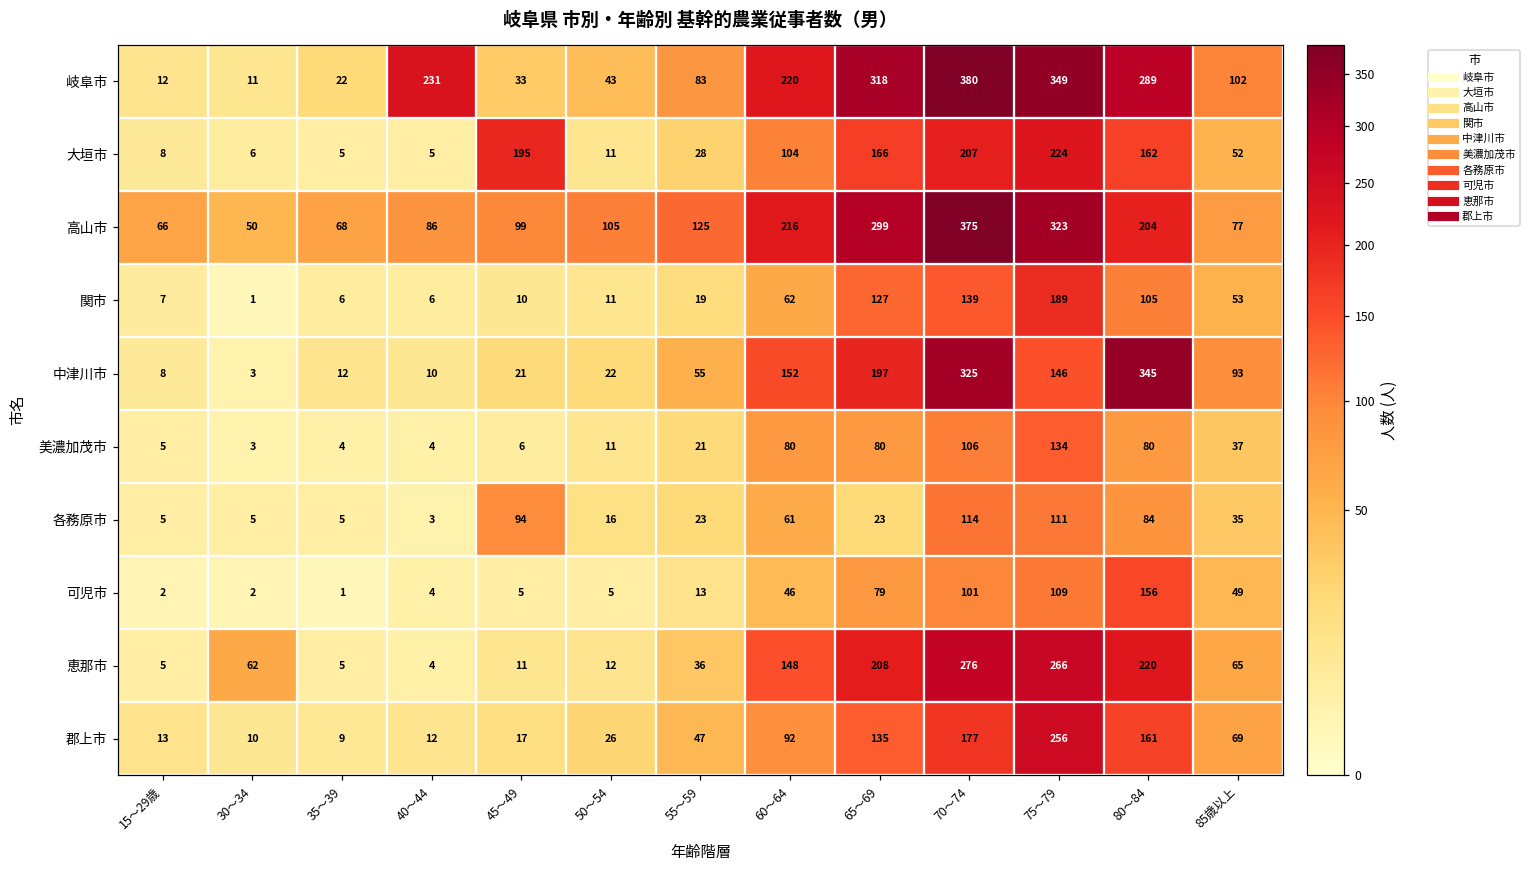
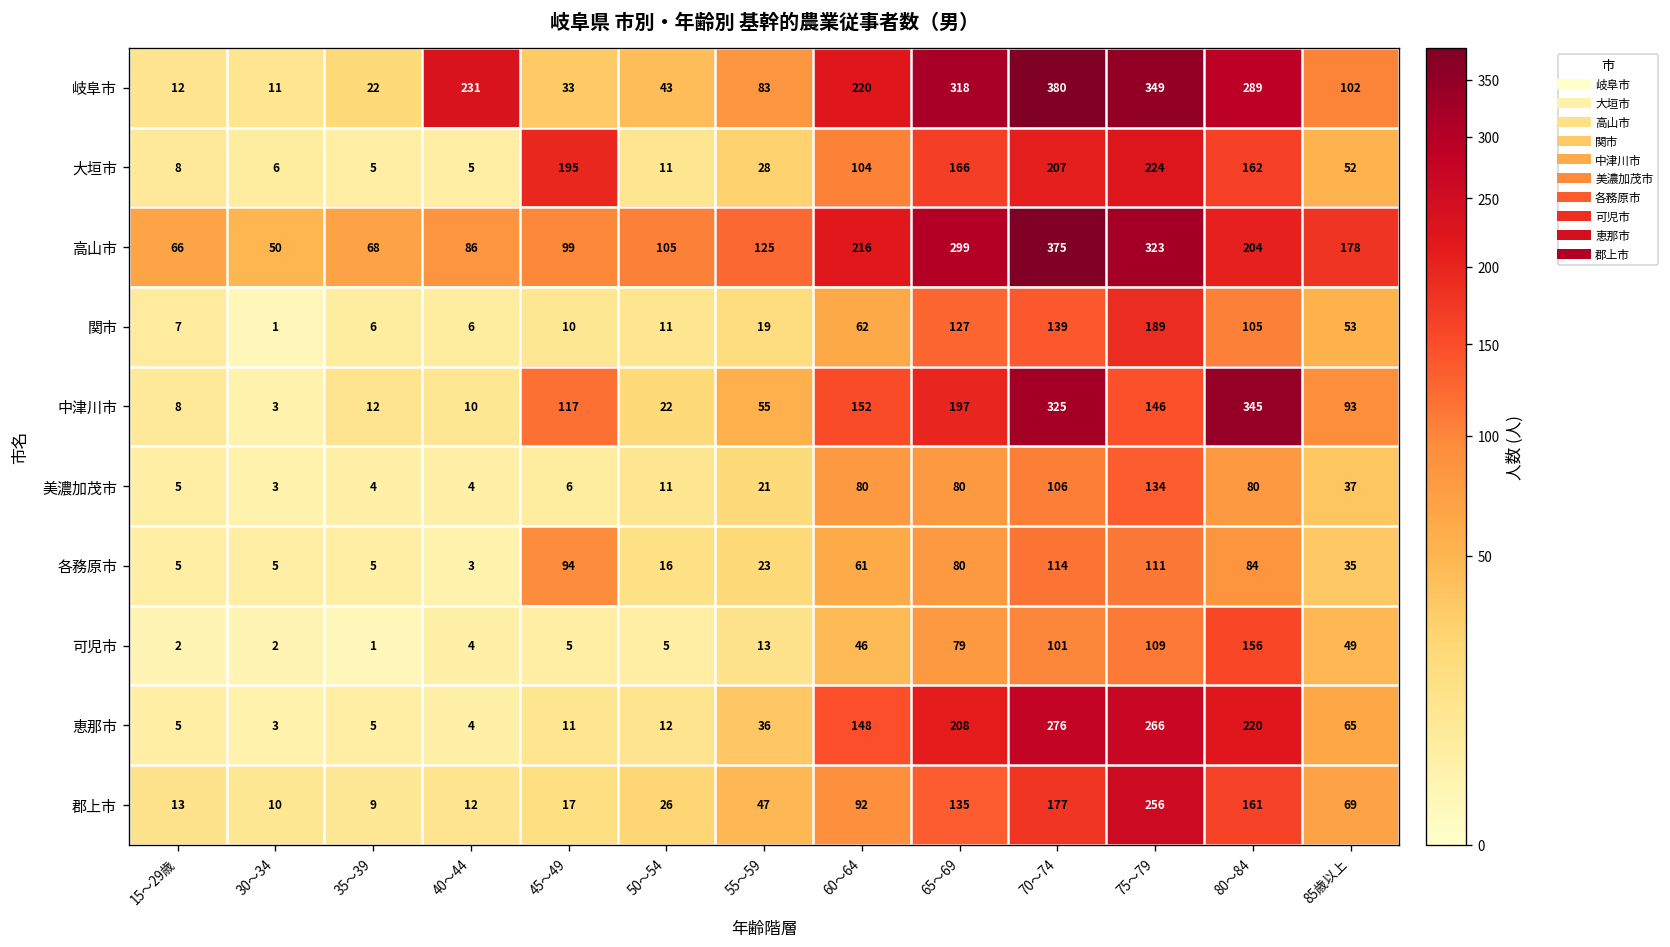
高山市, 85歳以上: 77 -> 178
中津川市, 45～49: 21 -> 117
各務原市, 65～69: 23 -> 80
恵那市, 30～34: 62 -> 3
